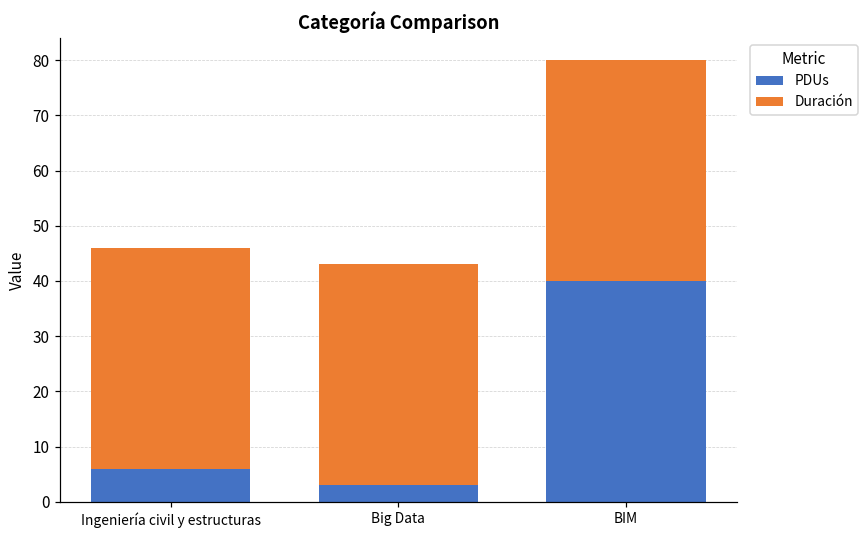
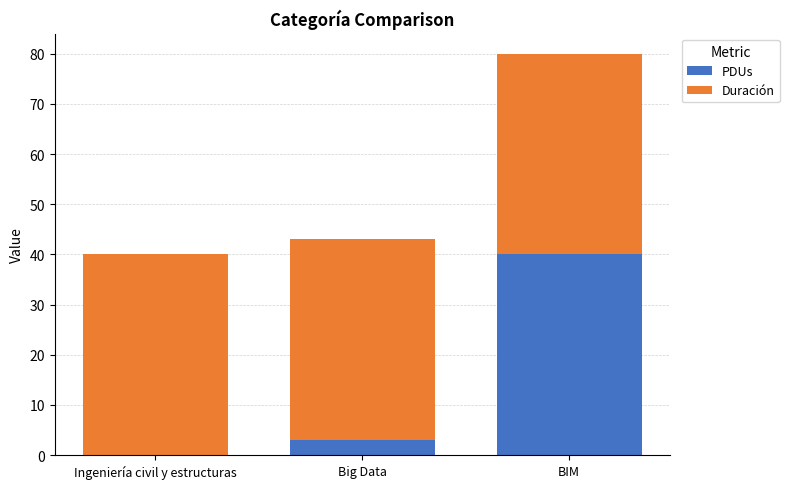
PDUs, Ingeniería civil y estructuras: 6 -> 0
